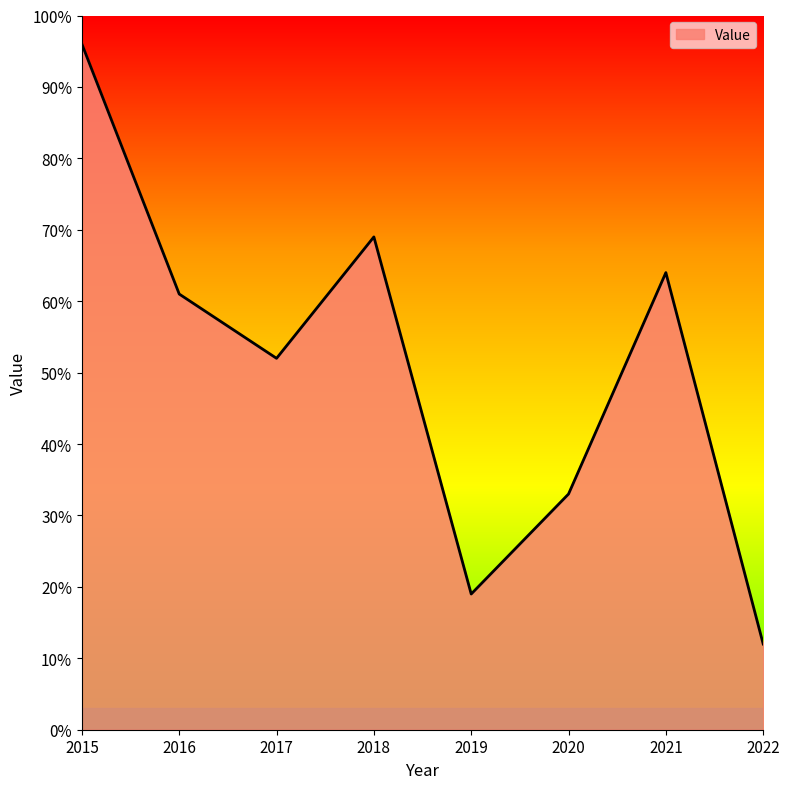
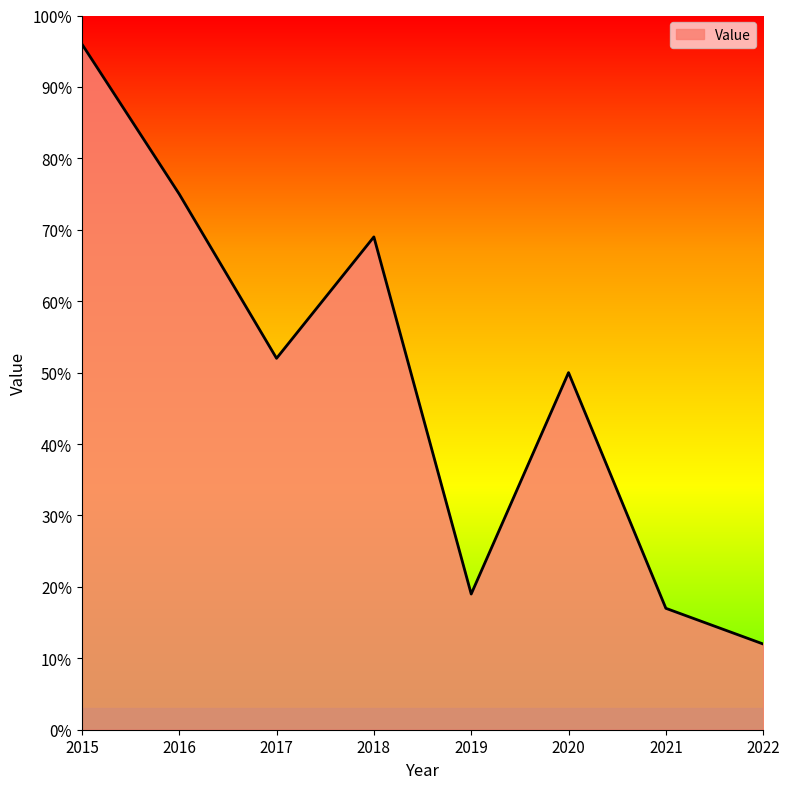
2016: 61% -> 75%
2020: 33% -> 50%
2021: 64% -> 17%
